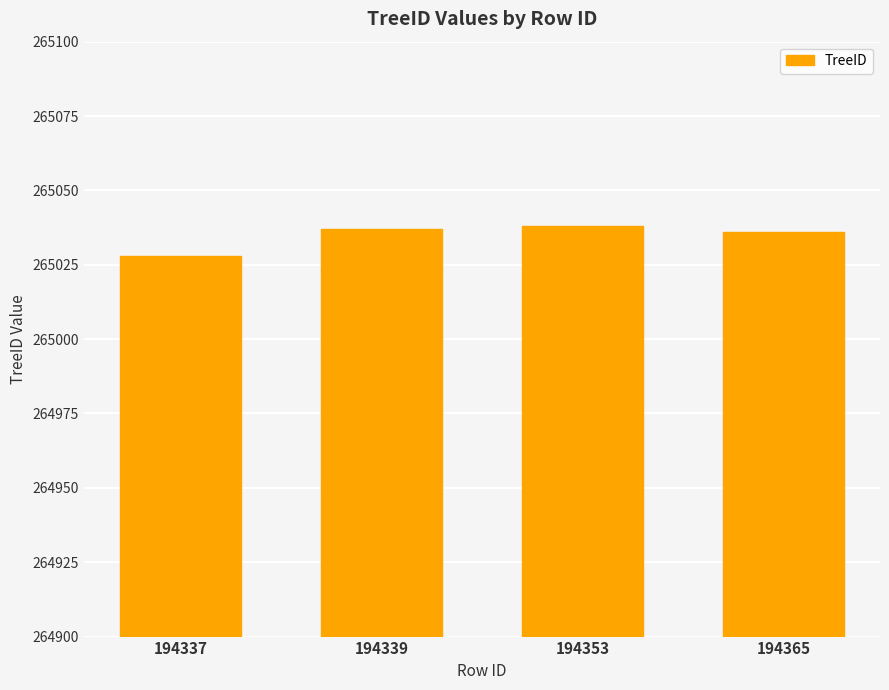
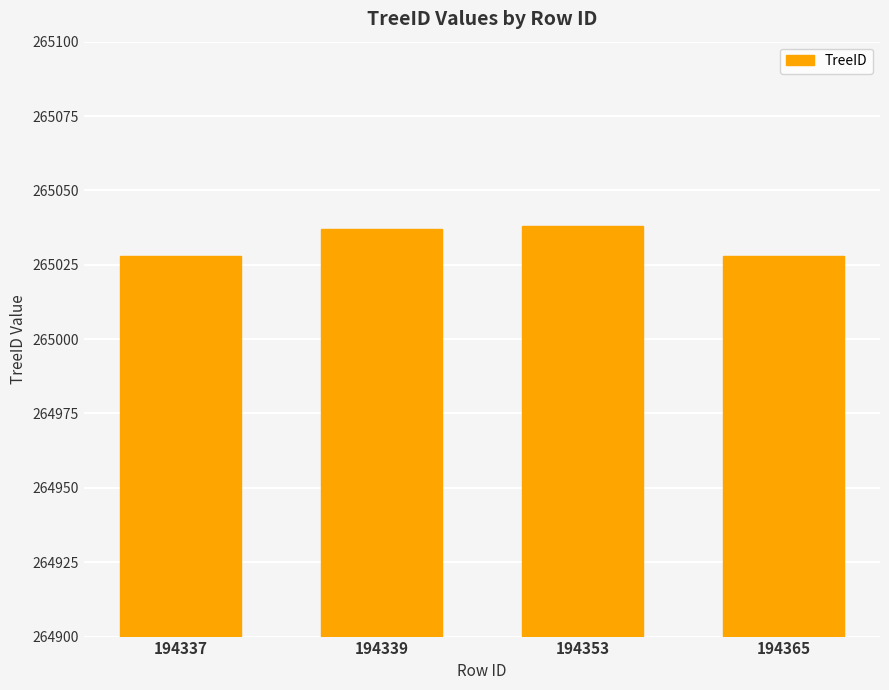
194365: 265036 -> 265028
